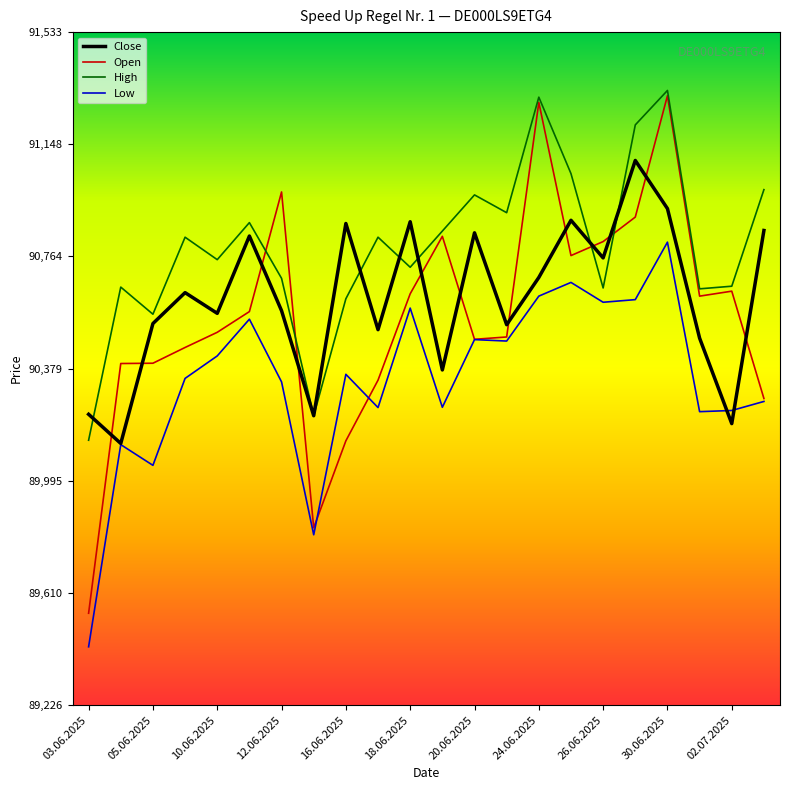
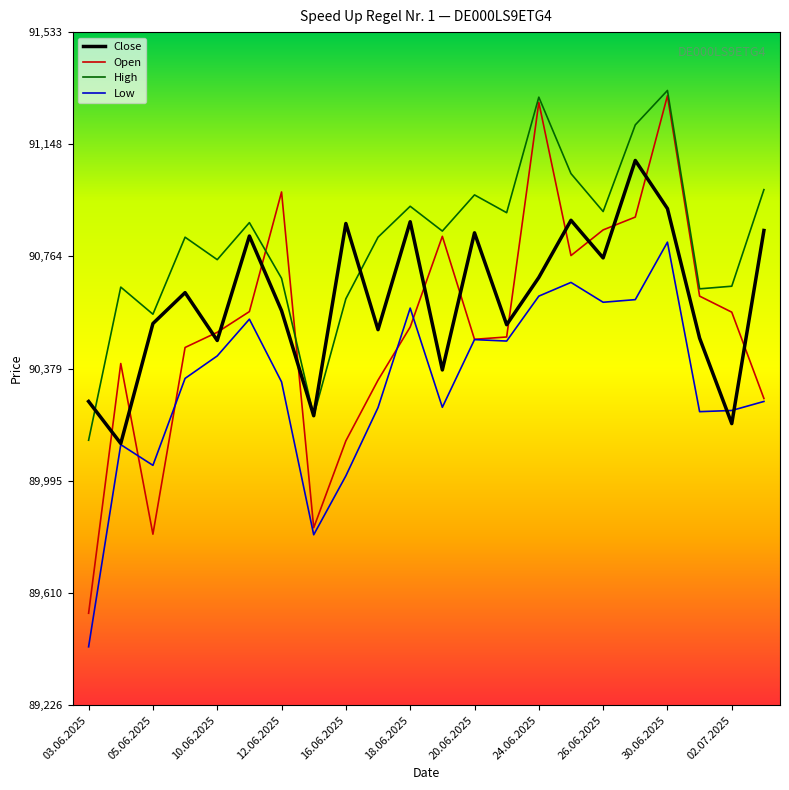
Close, 03.06.2025: 90,220 -> 90,270
Open, 05.06.2025: 90,400 -> 89,810
Close, 10.06.2025: 90,570 -> 90,480
Low, 16.06.2025: 90,360 -> 90,010
Open, 18.06.2025: 90,640 -> 90,520
High, 18.06.2025: 90,730 -> 90,940
Open, 26.06.2025: 90,820 -> 90,860
High, 26.06.2025: 90,660 -> 90,920
Open, 02.07.2025: 90,650 -> 90,570
